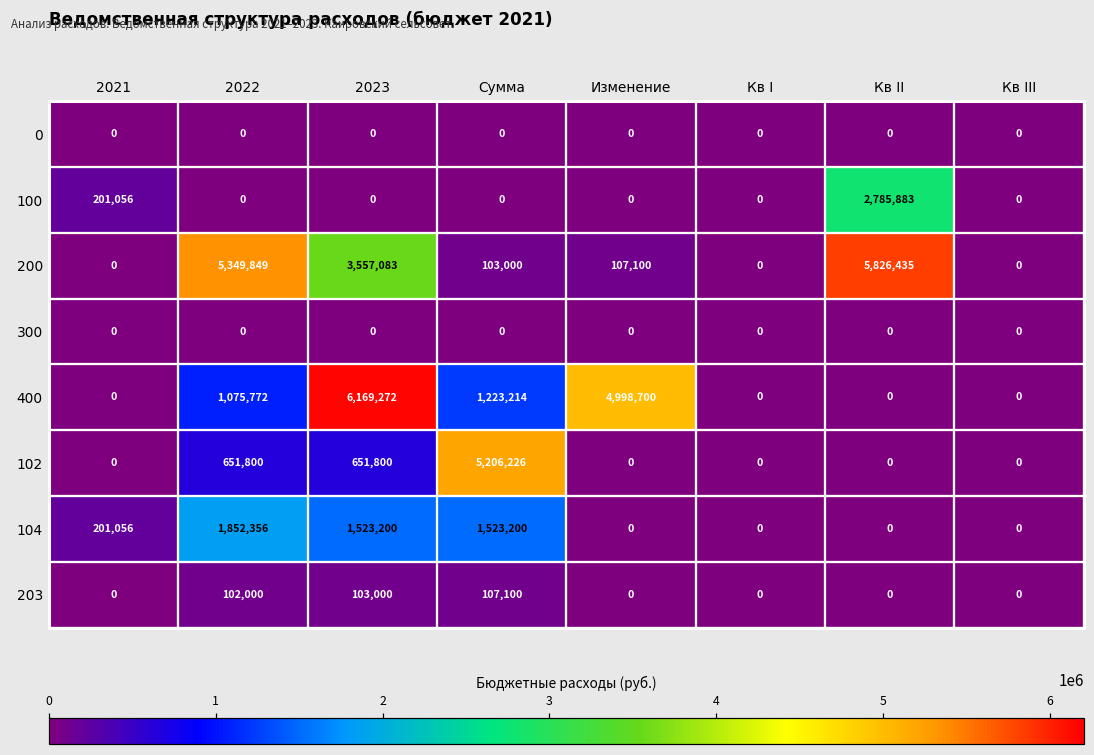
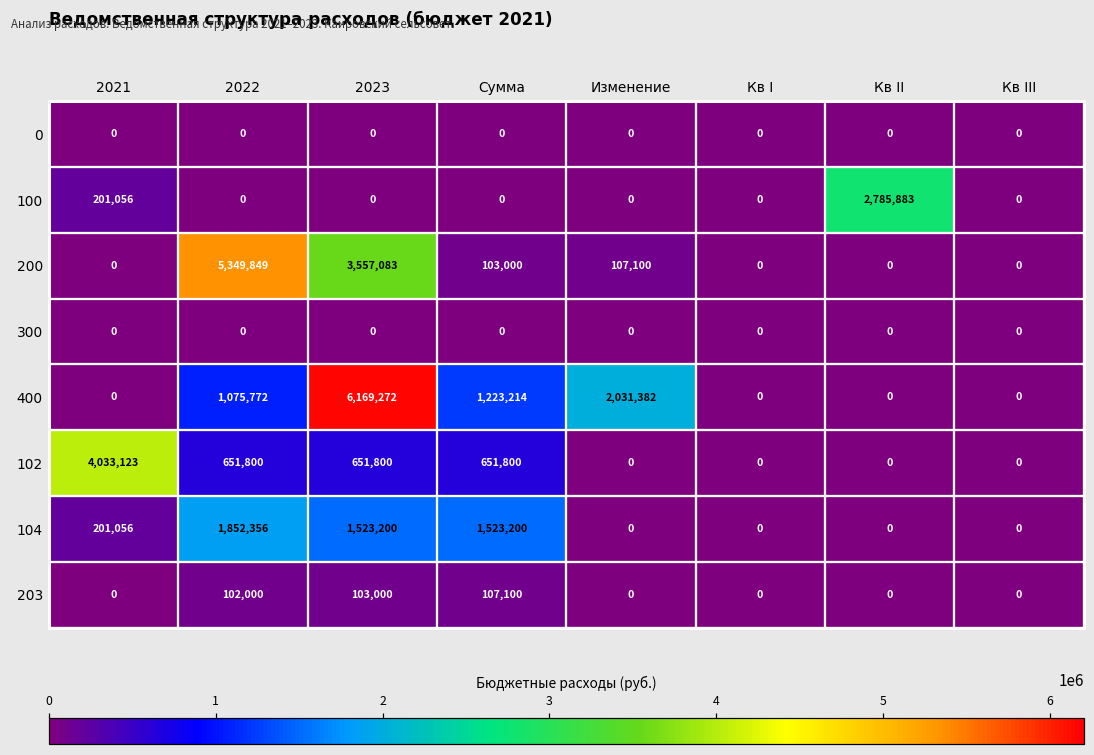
200, Кв II: 5,826,435 -> 0
400, Изменение: 4,998,700 -> 2,031,382
102, 2021: 0 -> 4,033,123
102, Сумма: 5,206,226 -> 651,800
